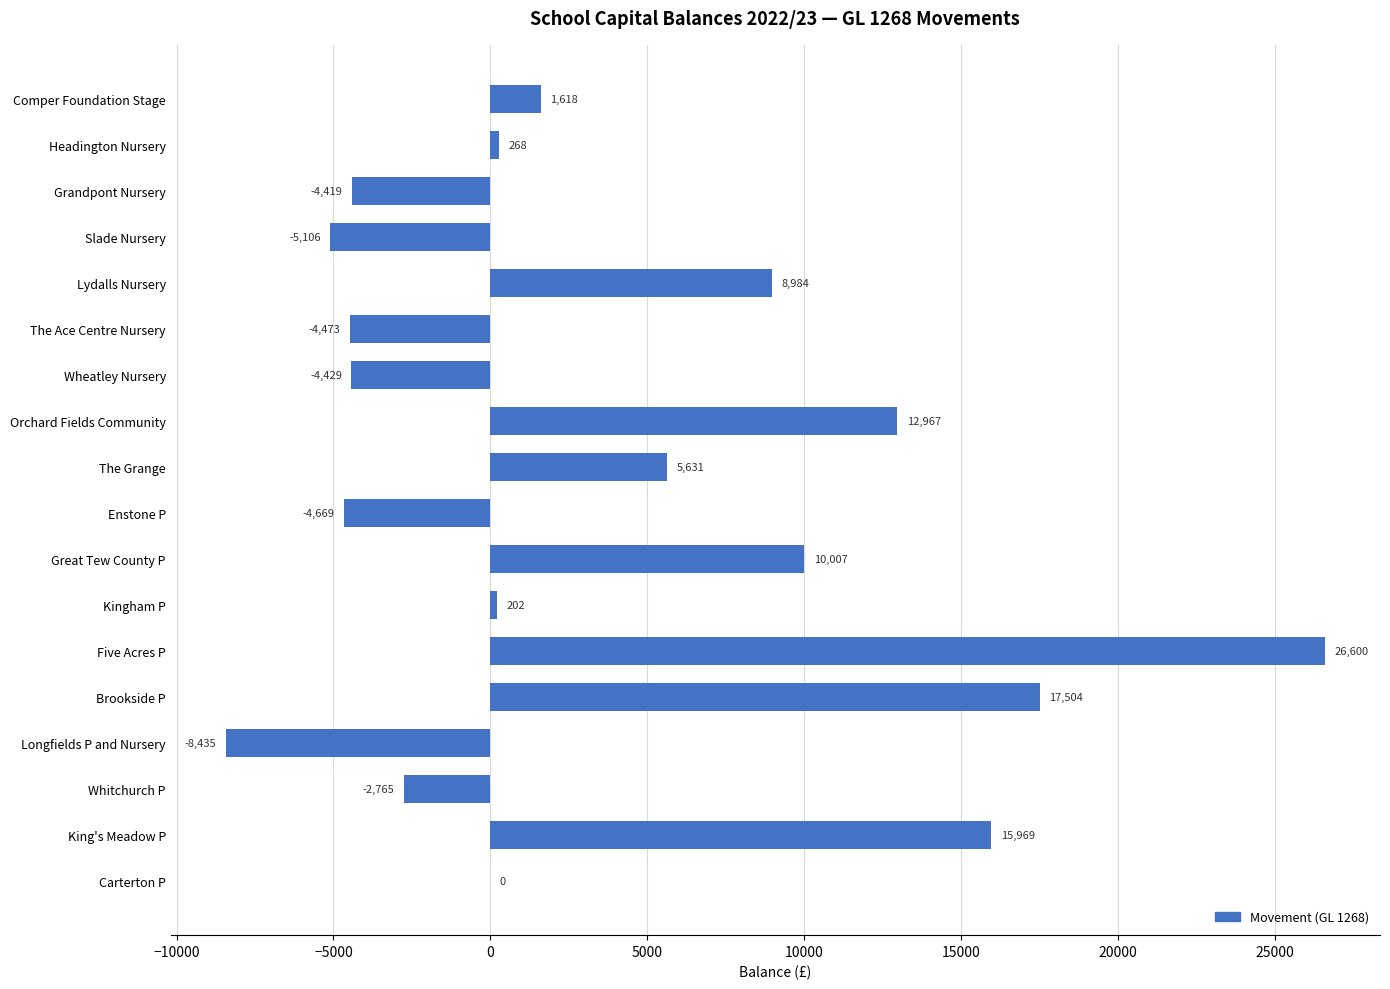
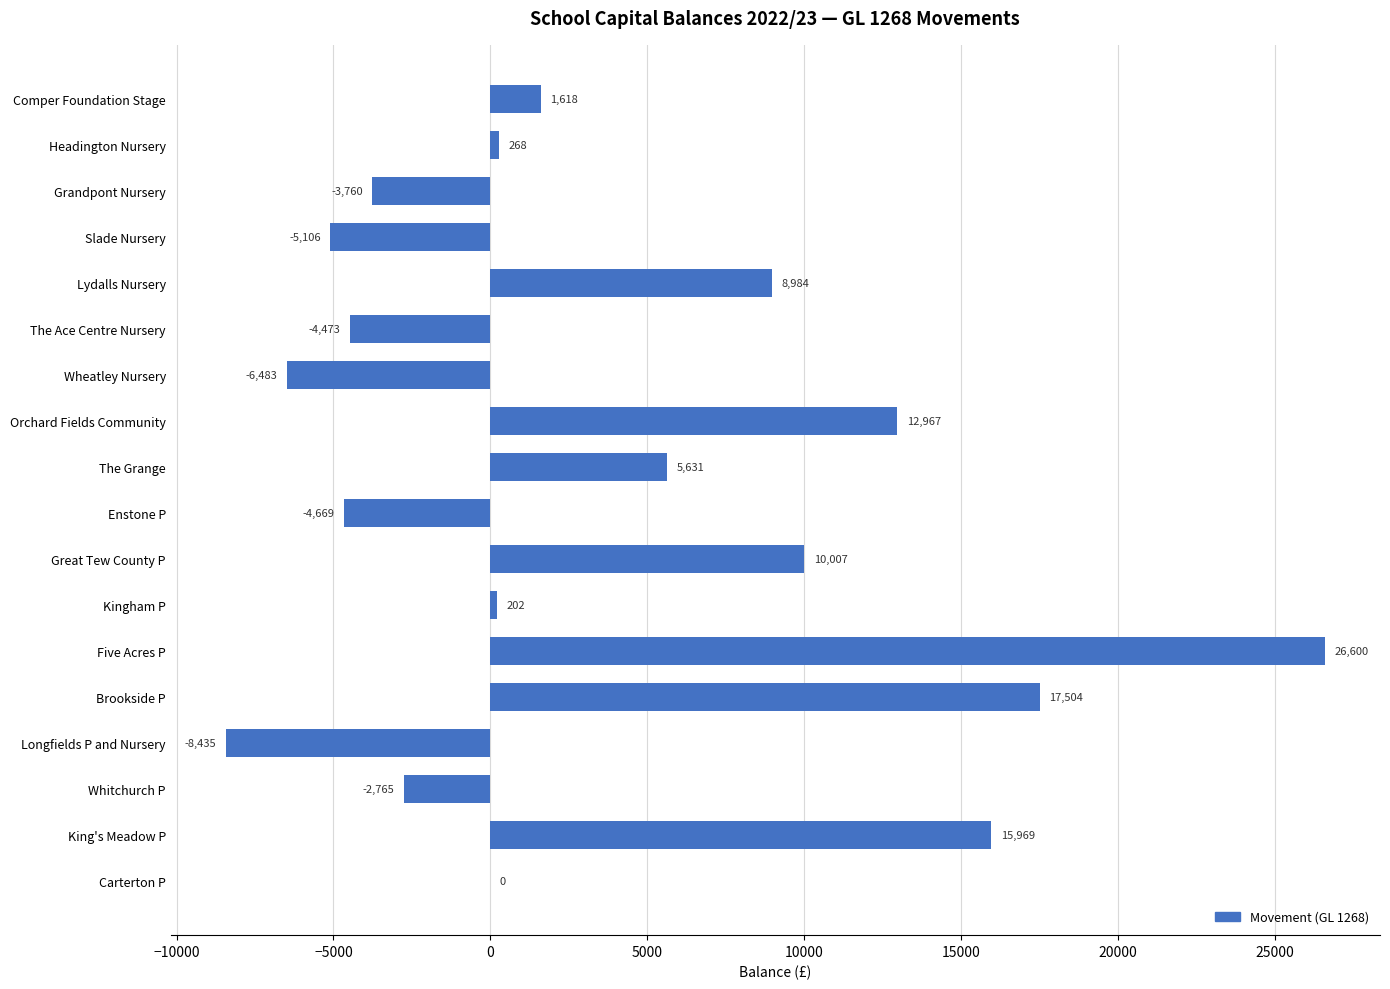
Grandpont Nursery: -4,419 -> -3,760
Wheatley Nursery: -4,429 -> -6,483
